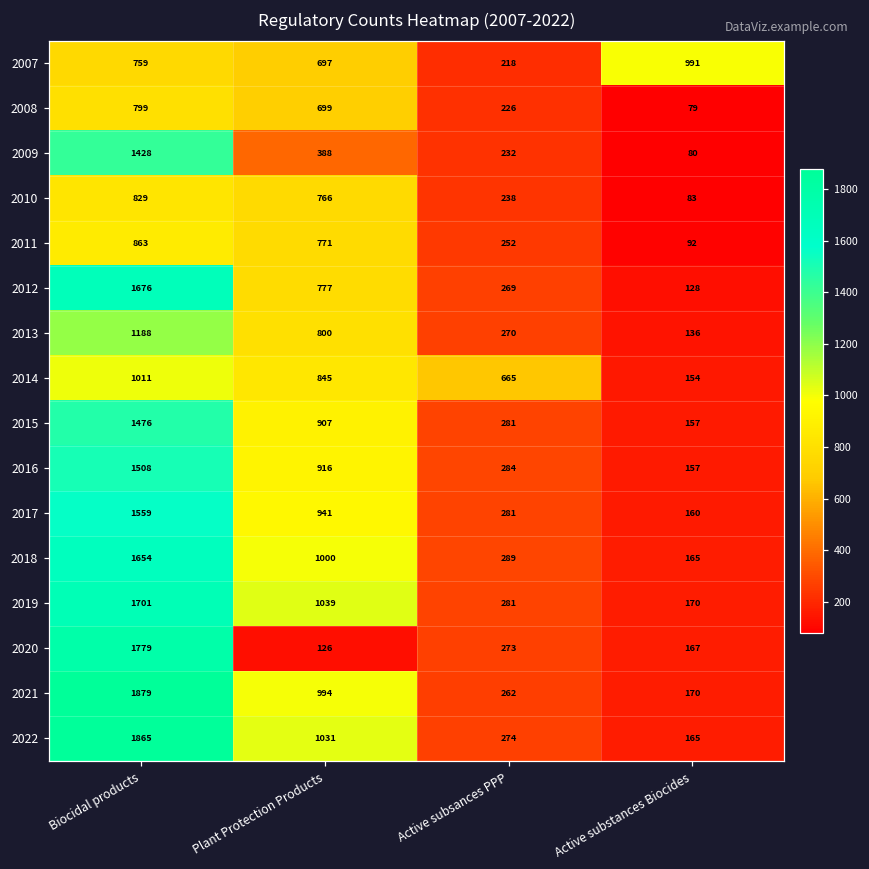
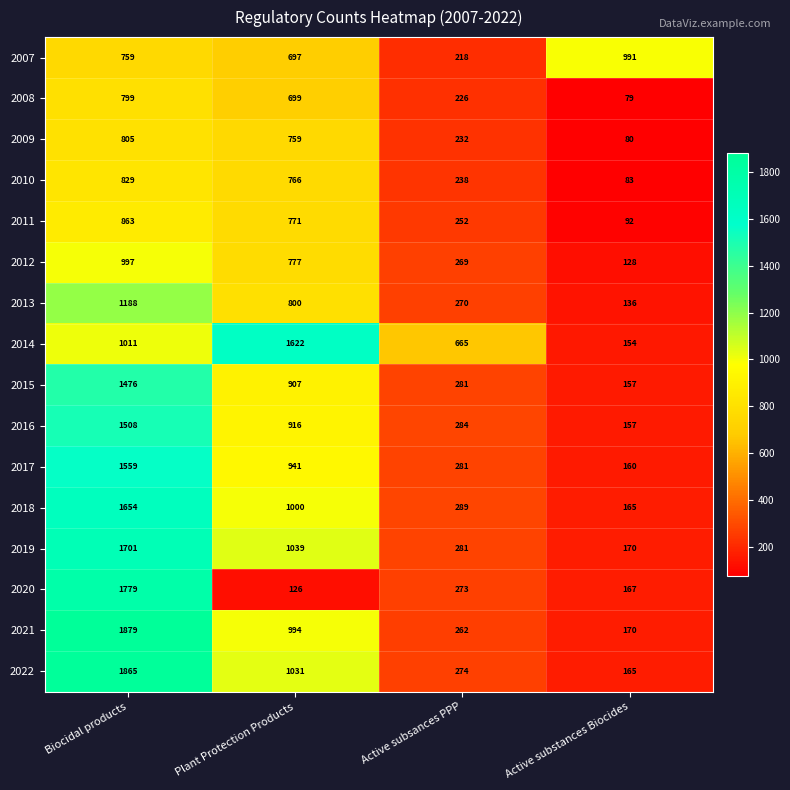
2009, Biocidal products: 1428 -> 805
2009, Plant Protection Products: 388 -> 759
2012, Biocidal products: 1676 -> 997
2014, Plant Protection Products: 845 -> 1622
